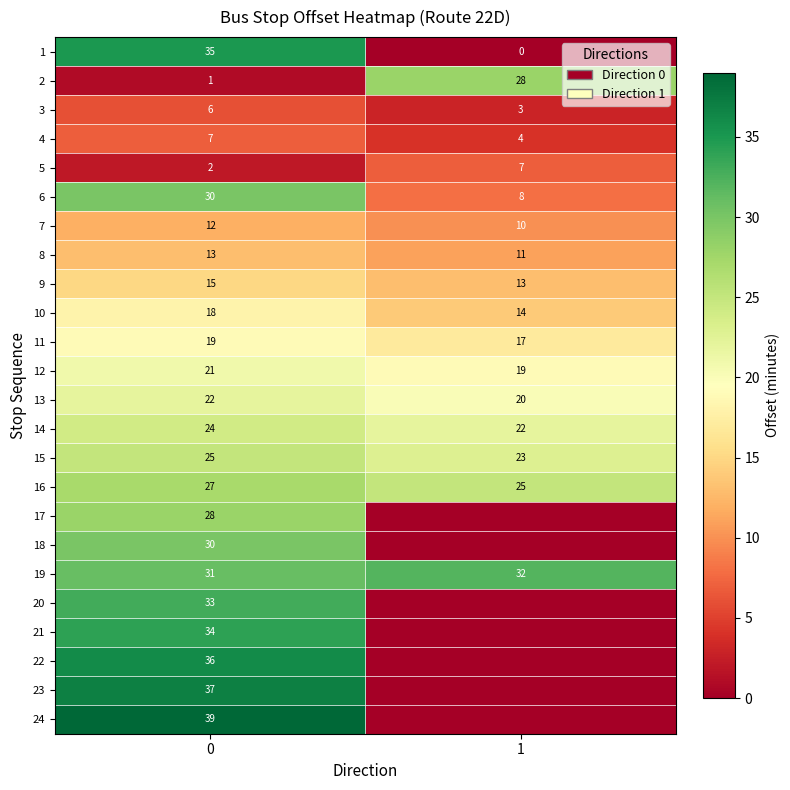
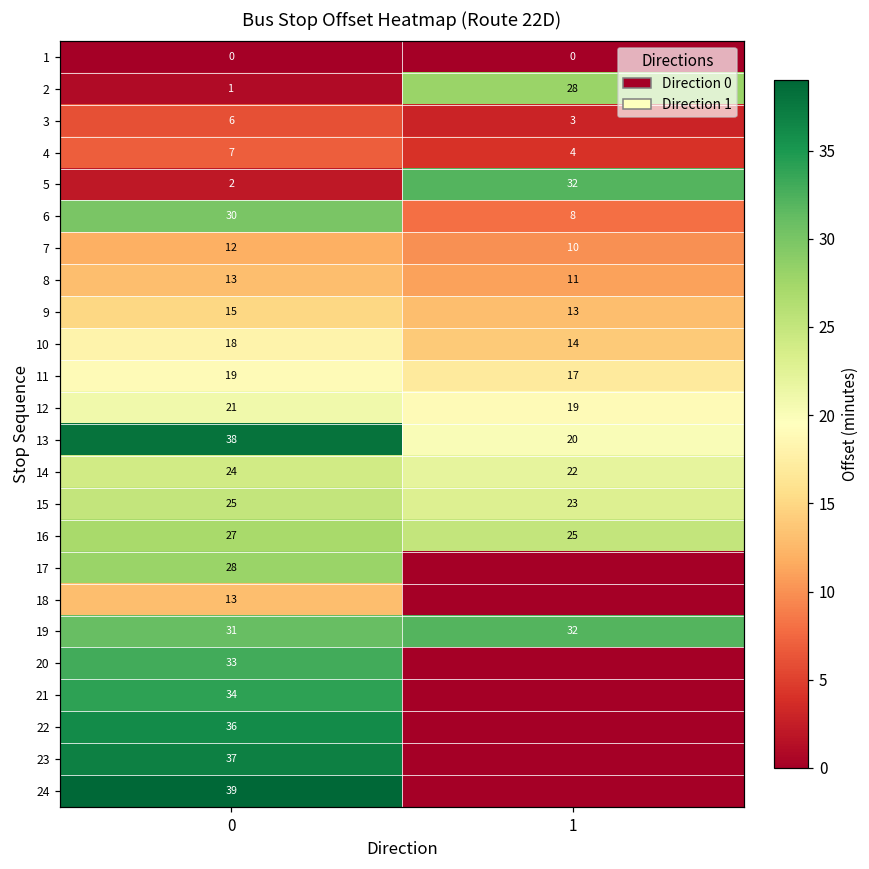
1, 0: 35 -> 0
5, 1: 7 -> 32
13, 0: 22 -> 38
18, 0: 30 -> 13
